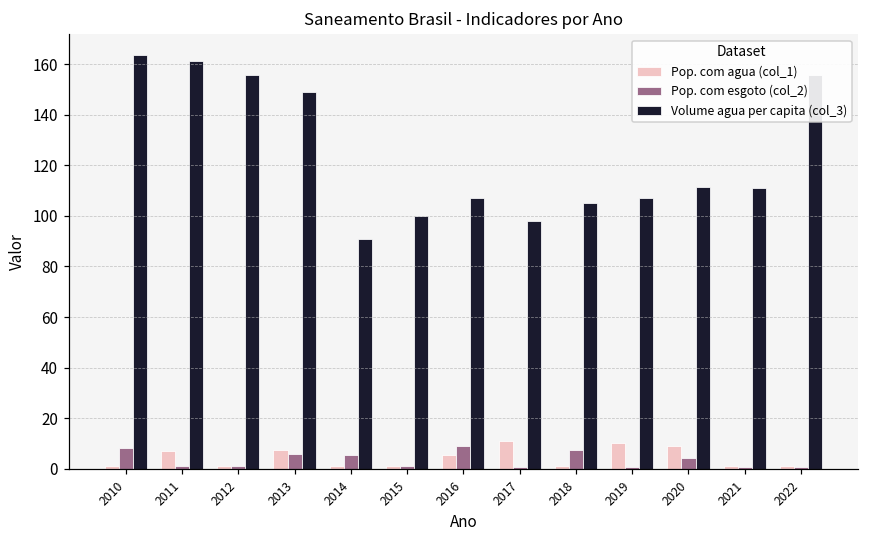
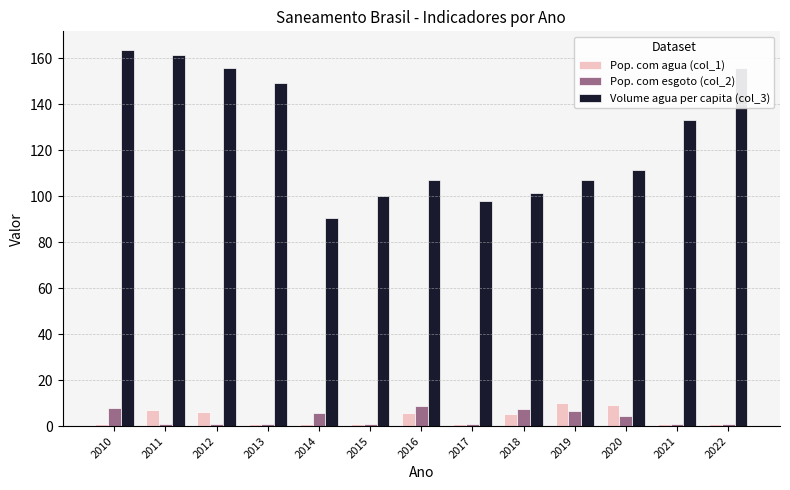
Pop. com agua (col_1), 2012: 1 -> 6
Pop. com agua (col_1), 2013: 7 -> 1
Pop. com esgoto (col_2), 2013: 6 -> 1
Pop. com agua (col_1), 2017: 11 -> 1
Pop. com agua (col_1), 2018: 1 -> 5
Volume agua per capita (col_3), 2018: 105 -> 101
Pop. com esgoto (col_2), 2019: 1 -> 6
Volume agua per capita (col_3), 2021: 111 -> 133
